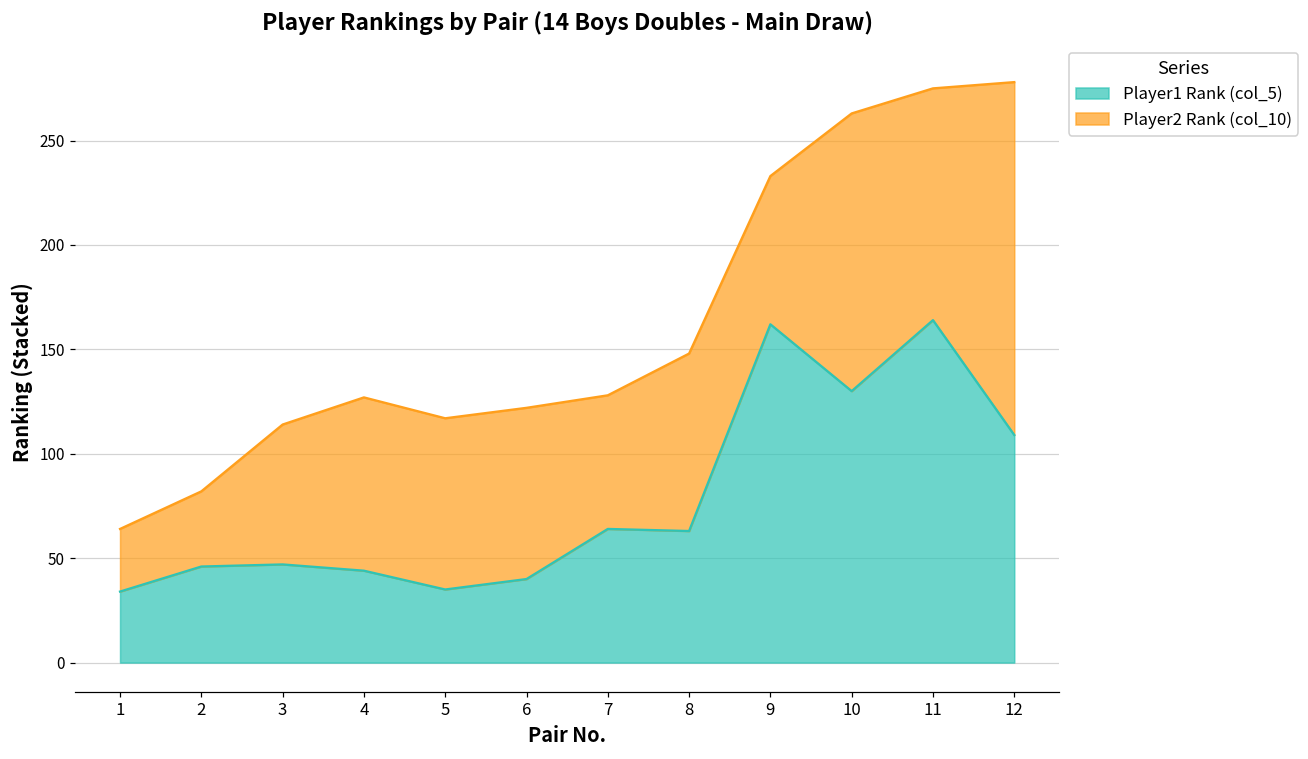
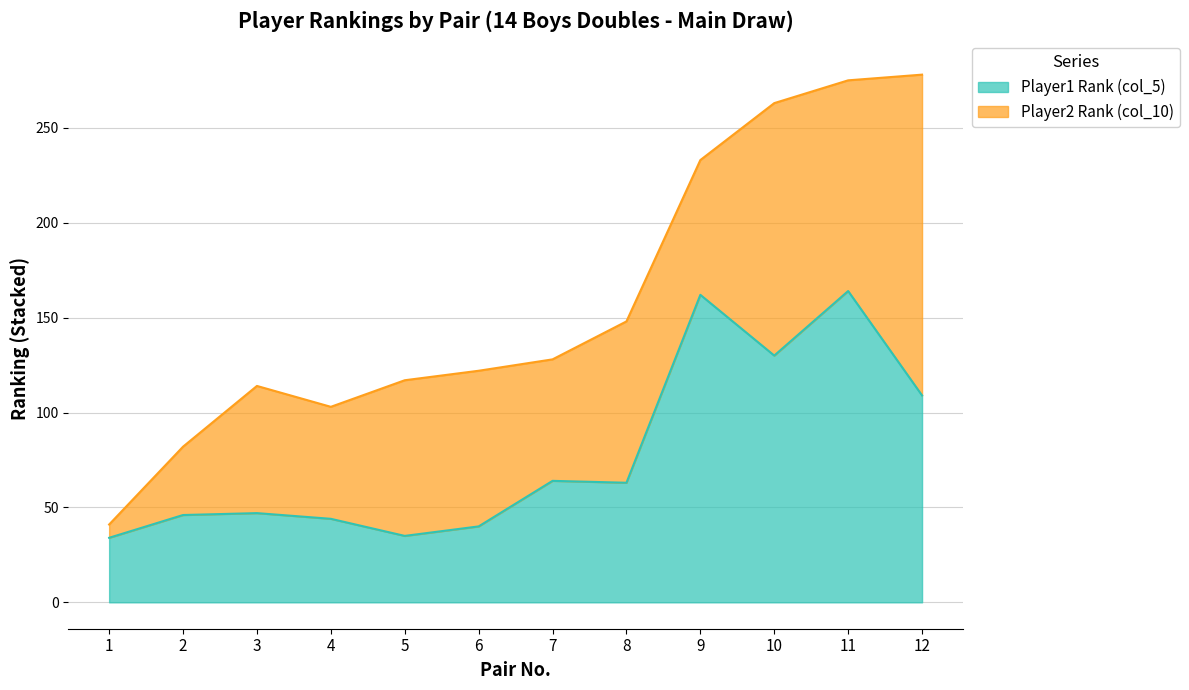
Player2 Rank (col_10), 1: 30 -> 7
Player2 Rank (col_10), 4: 83 -> 59
